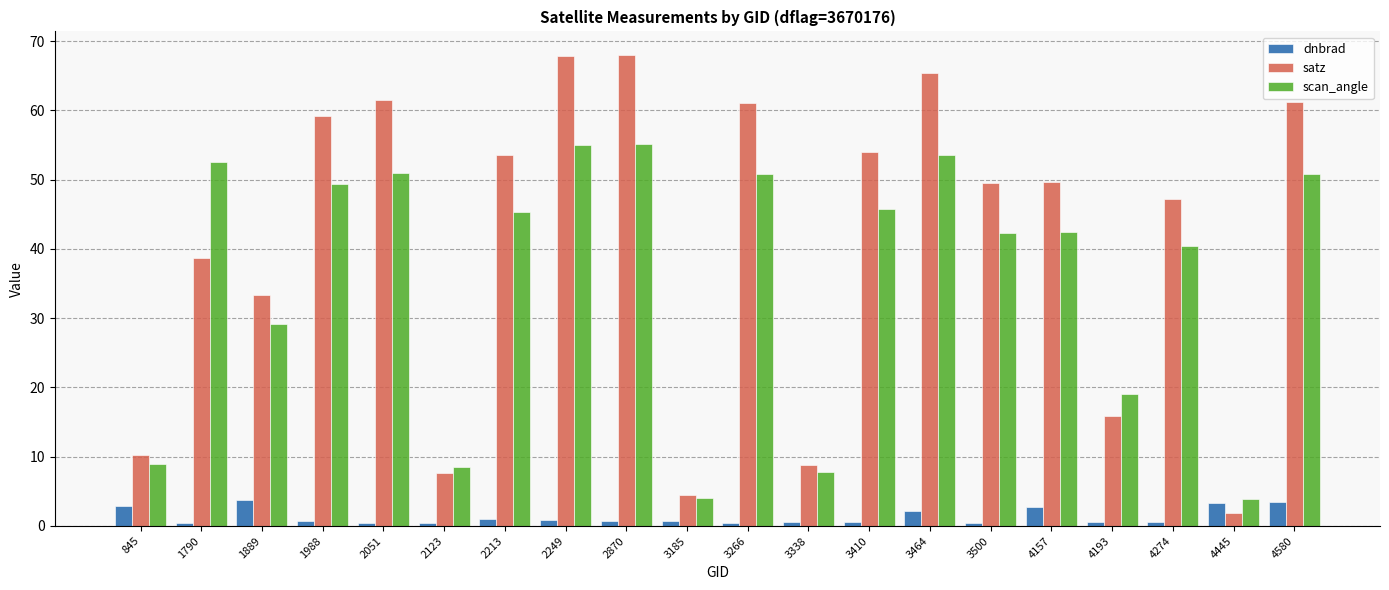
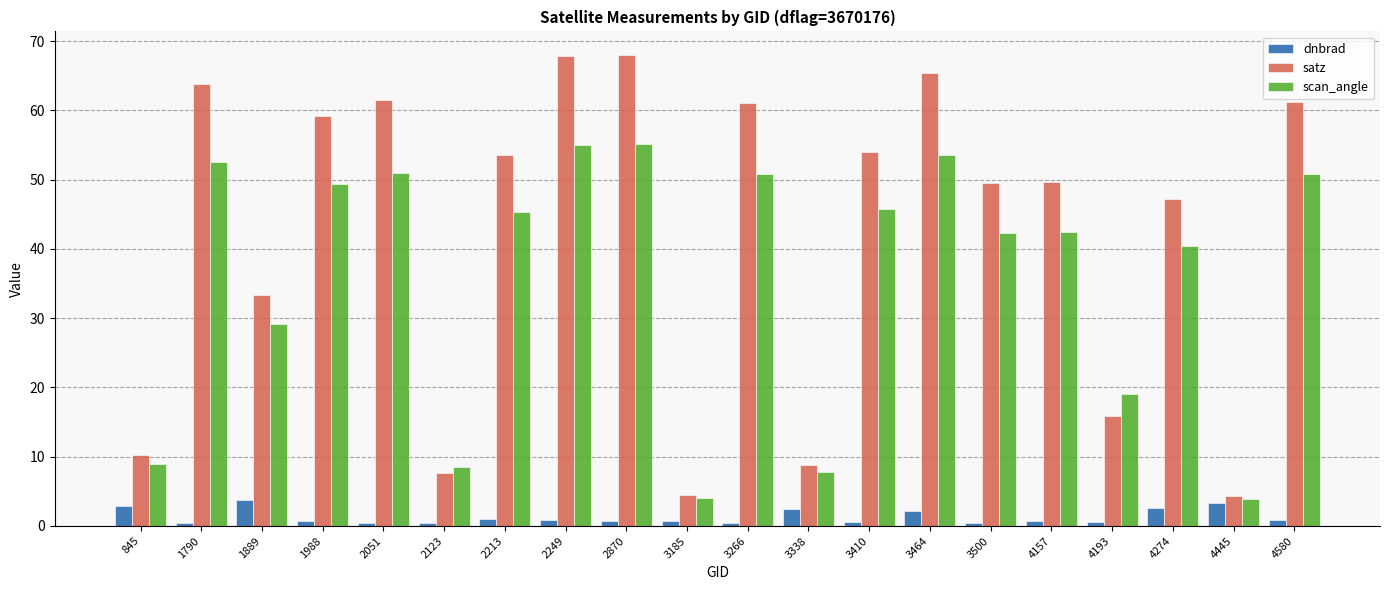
satz, 1790: 39 -> 64
dnbrad, 3338: 1 -> 2
dnbrad, 4157: 3 -> 1
dnbrad, 4274: 1 -> 3
satz, 4445: 2 -> 4
dnbrad, 4580: 3 -> 1
